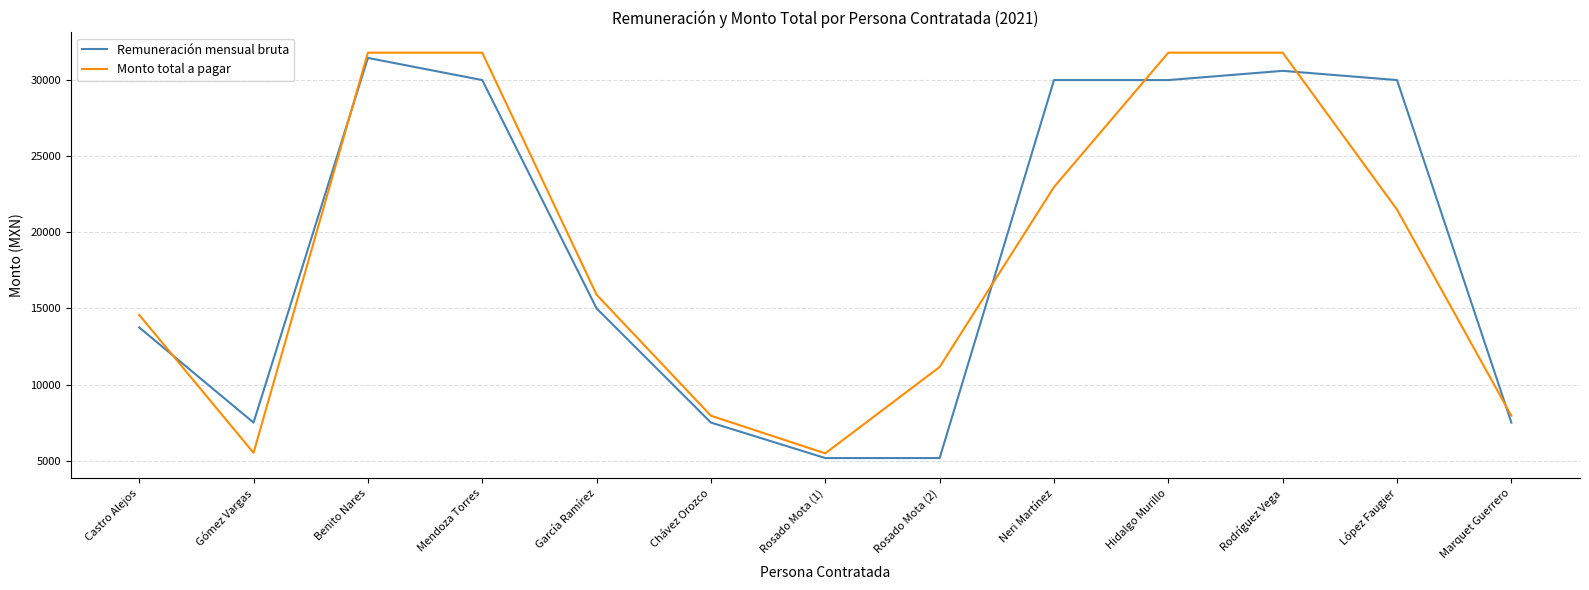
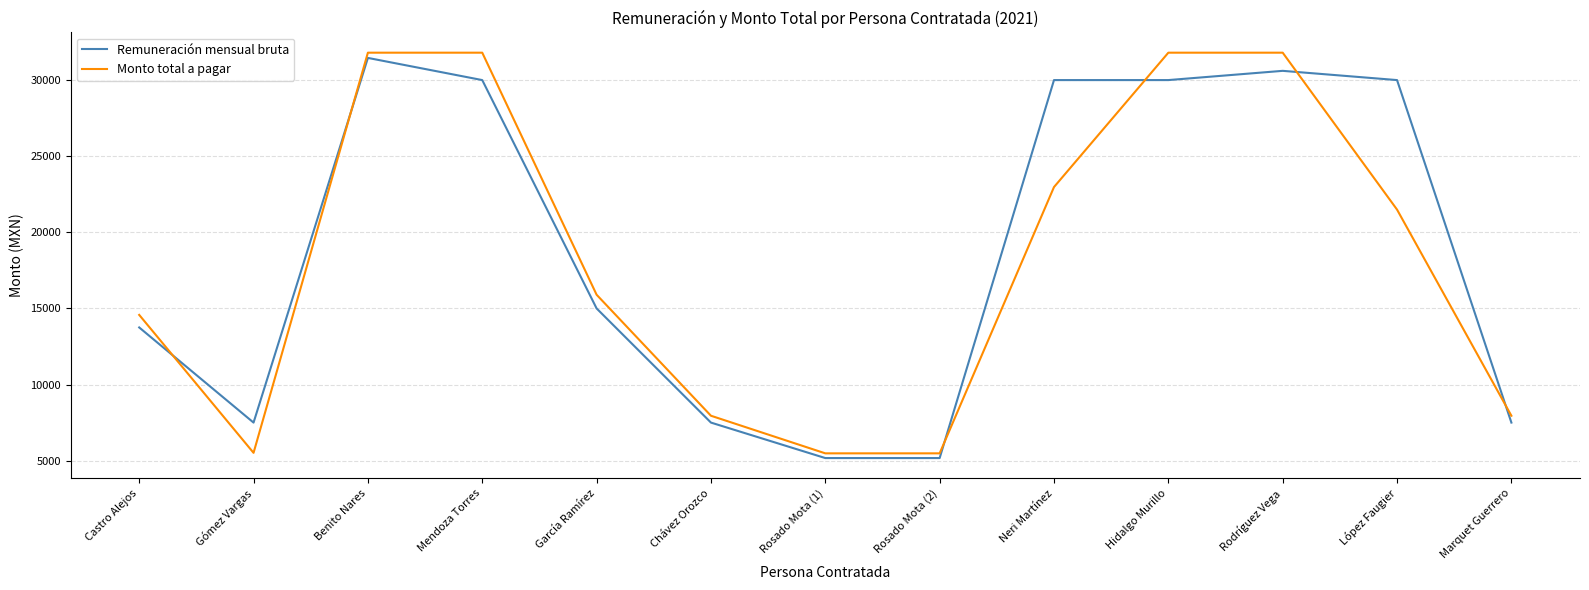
Monto total a pagar, Rosado Mota (2): 11200 -> 5500
